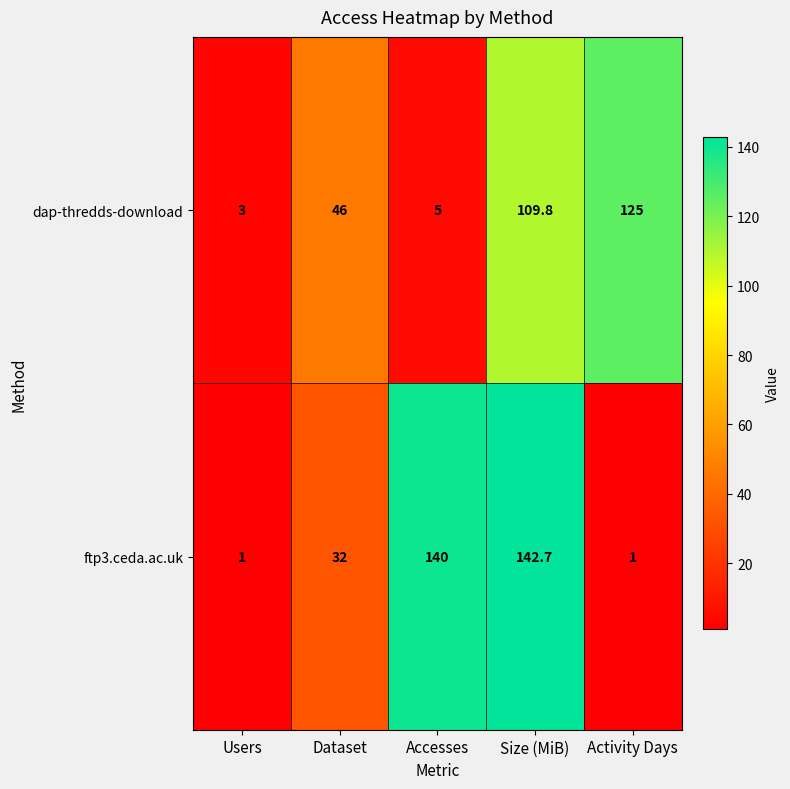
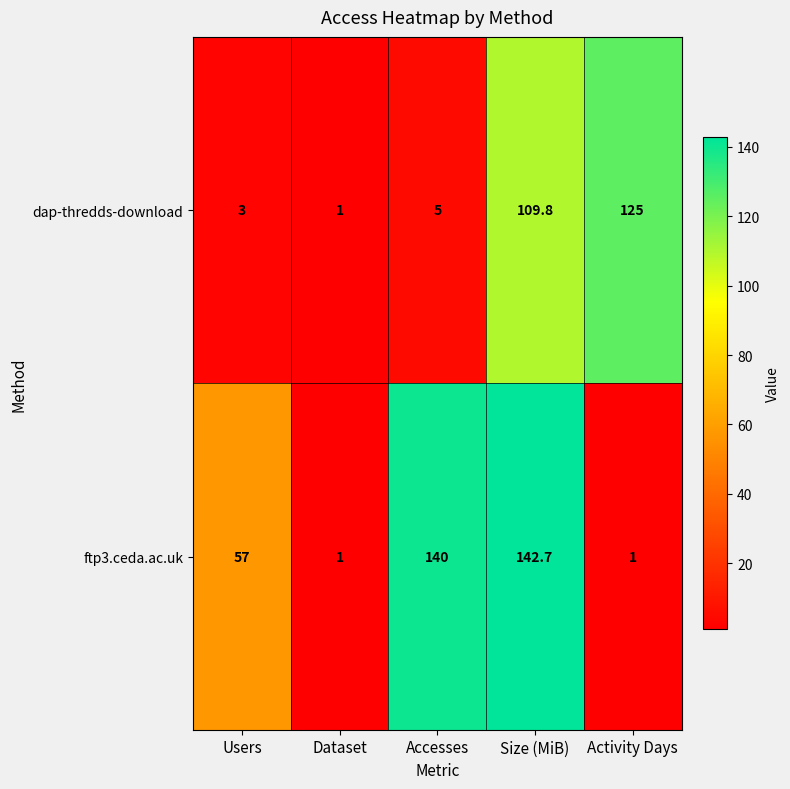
dap-thredds-download, Dataset: 46 -> 1
ftp3.ceda.ac.uk, Users: 1 -> 57
ftp3.ceda.ac.uk, Dataset: 32 -> 1
